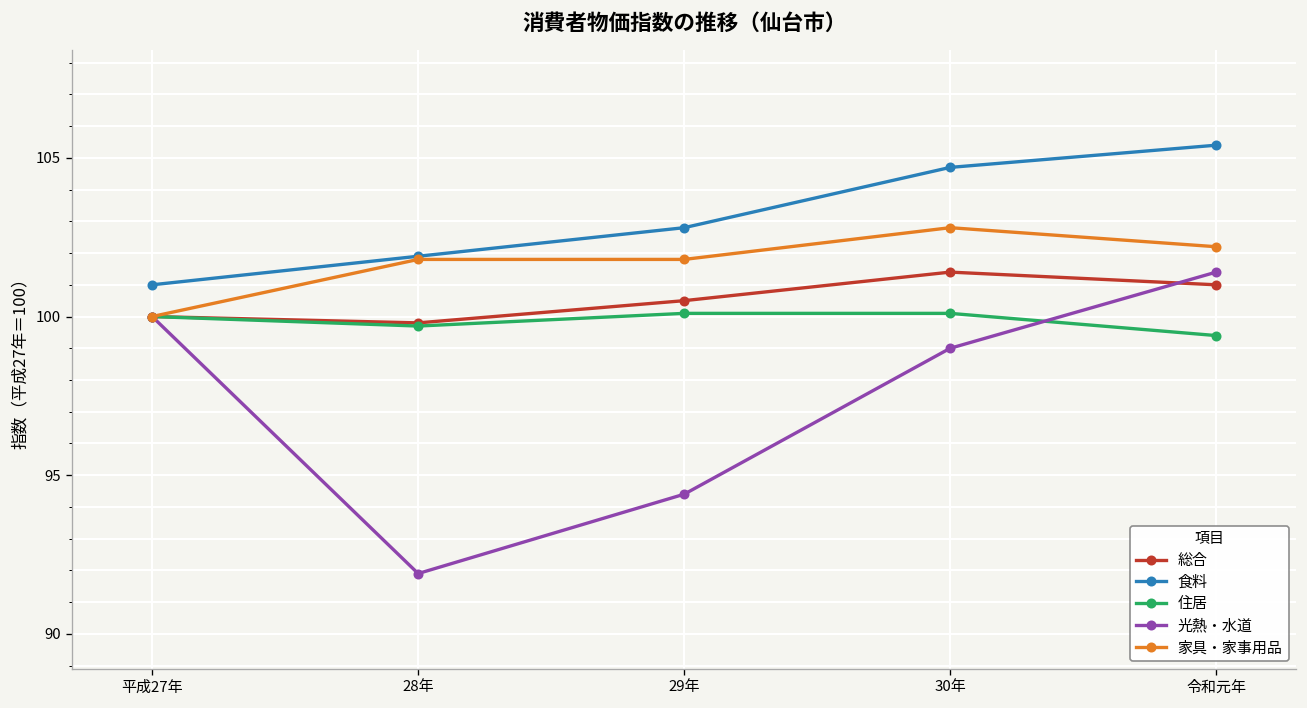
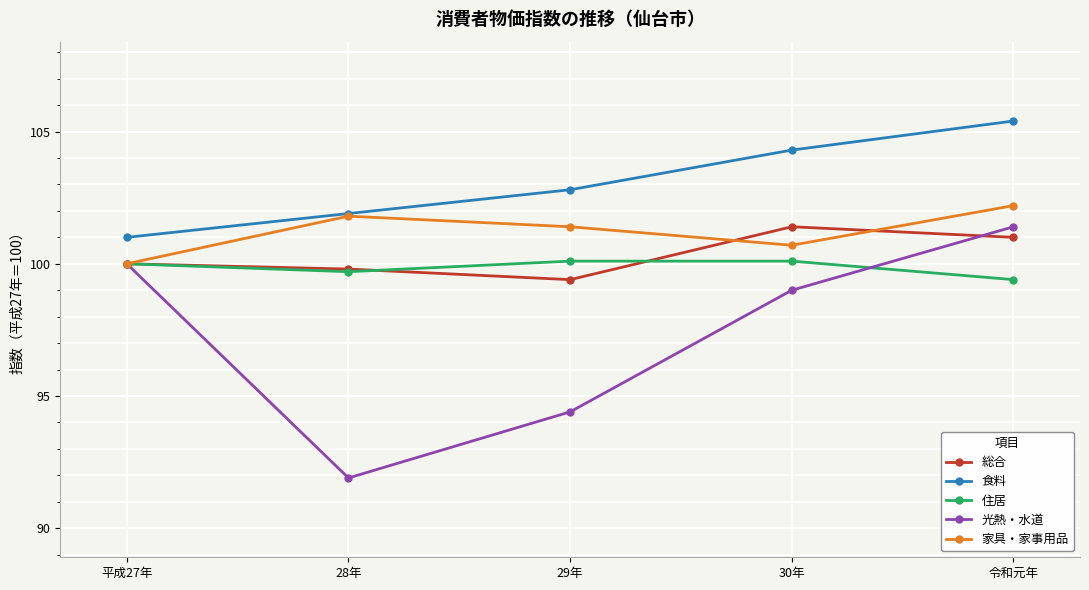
総合, 29年: 100.5 -> 99.4
家具・家事用品, 29年: 101.8 -> 101.4
食料, 30年: 104.7 -> 104.3
家具・家事用品, 30年: 102.8 -> 100.7
